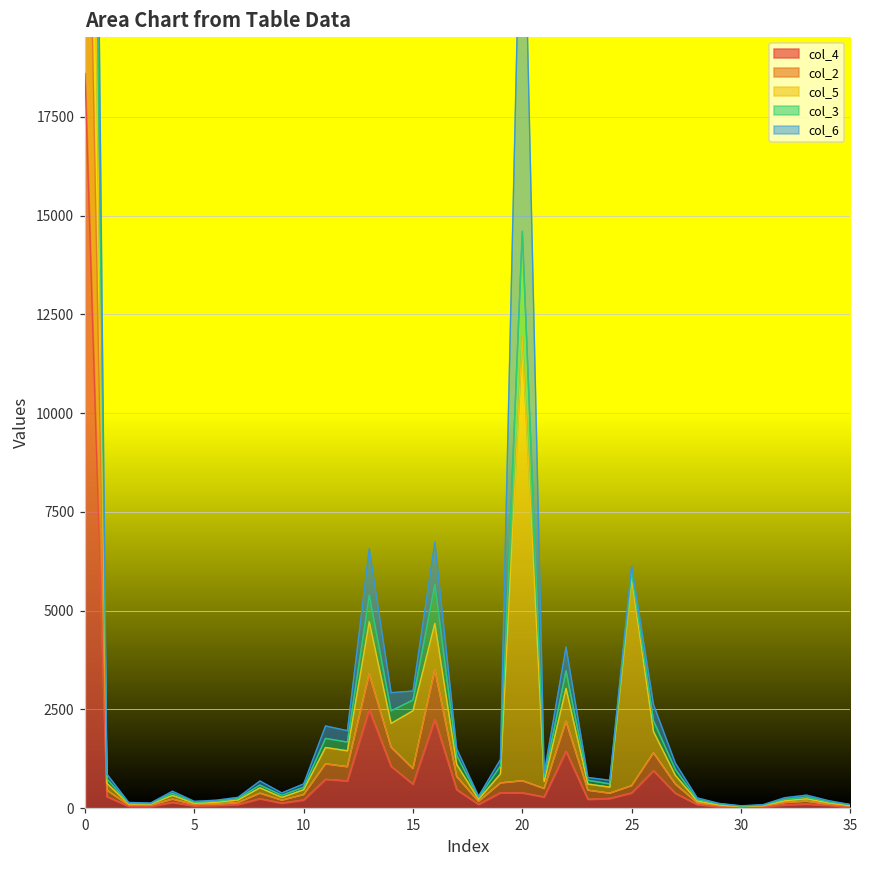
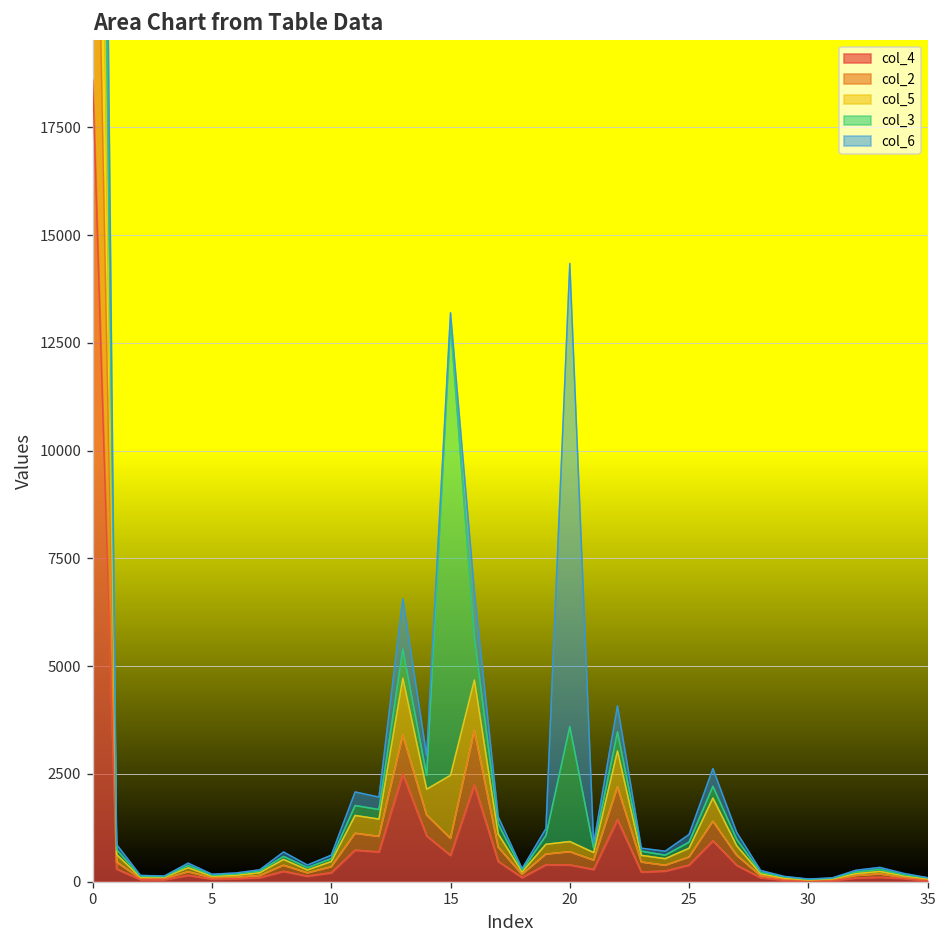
col_3, 15: 300 -> 10500
col_5, 20: 11200 -> 200
col_5, 25: 5200 -> 200
